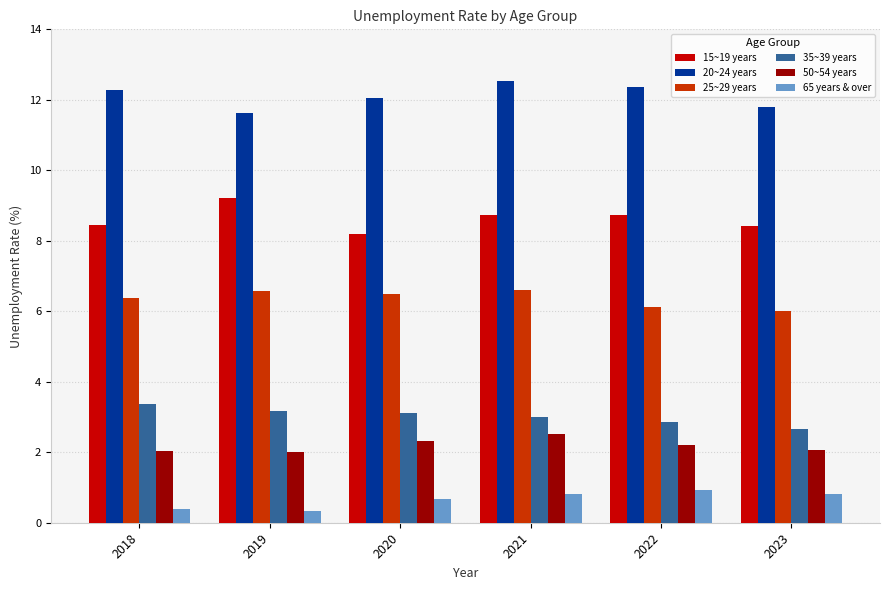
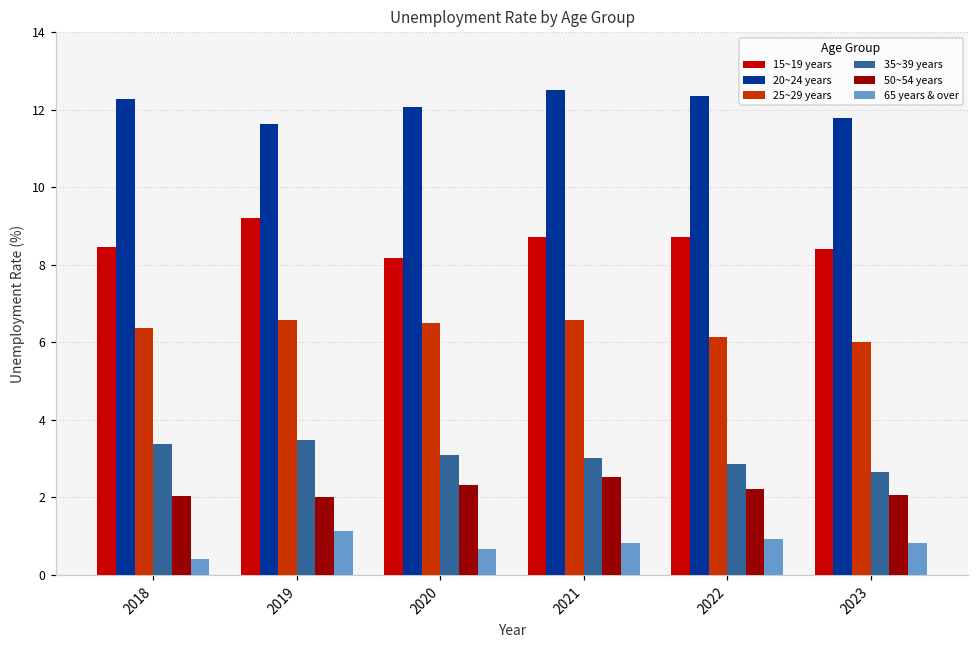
35~39 years, 2019: 3.2 -> 3.5
65 years & over, 2019: 0.3 -> 1.1
